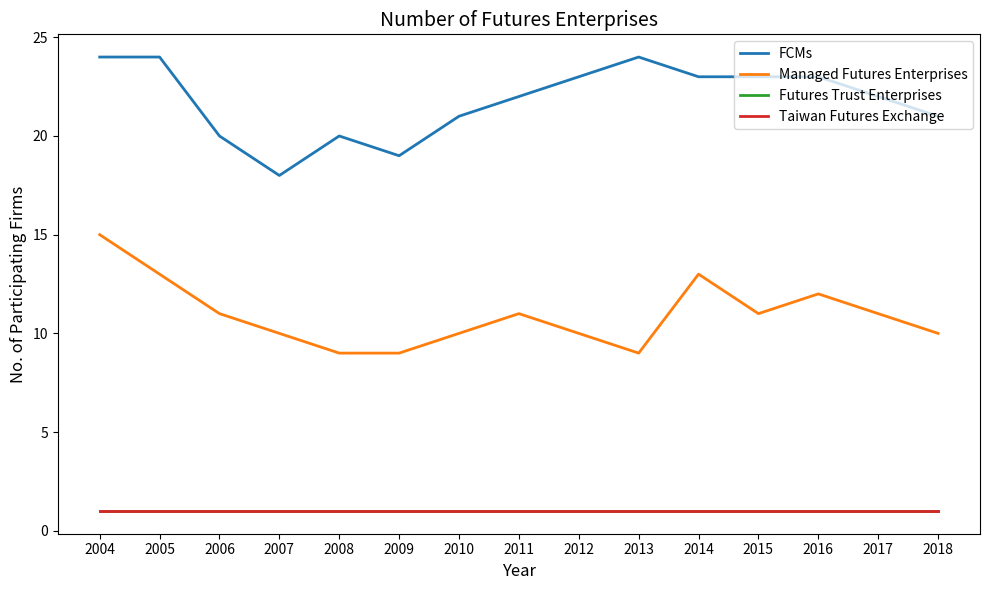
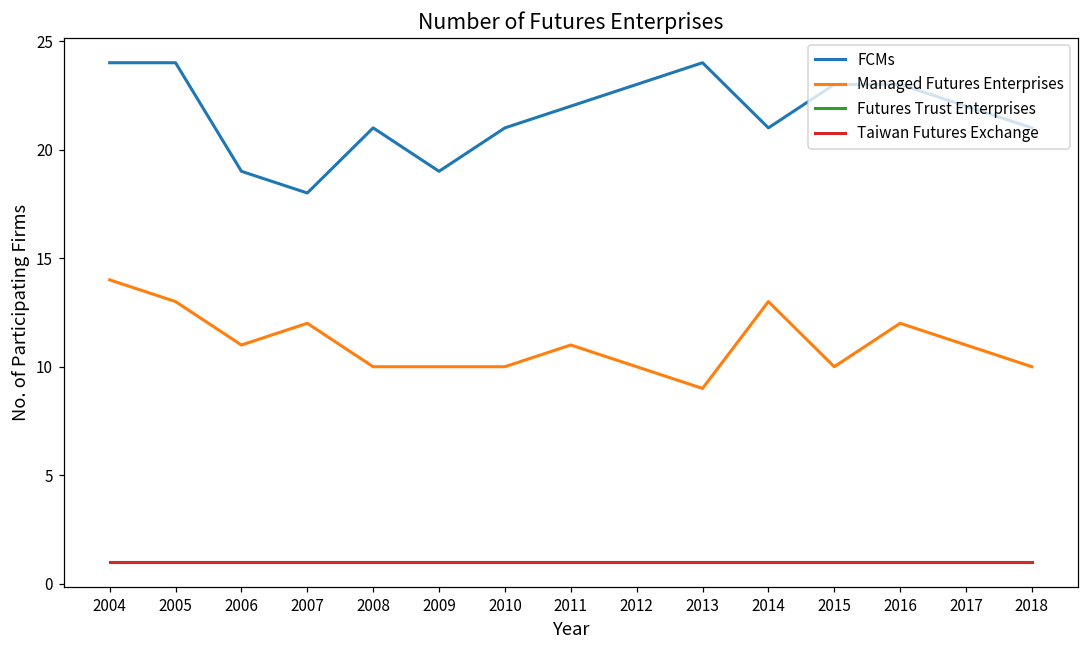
Managed Futures Enterprises, 2004: 15 -> 14
FCMs, 2006: 20 -> 19
Managed Futures Enterprises, 2007: 10 -> 12
FCMs, 2008: 20 -> 21
Managed Futures Enterprises, 2008: 9 -> 10
Managed Futures Enterprises, 2009: 9 -> 10
FCMs, 2014: 23 -> 21
Managed Futures Enterprises, 2015: 11 -> 10
